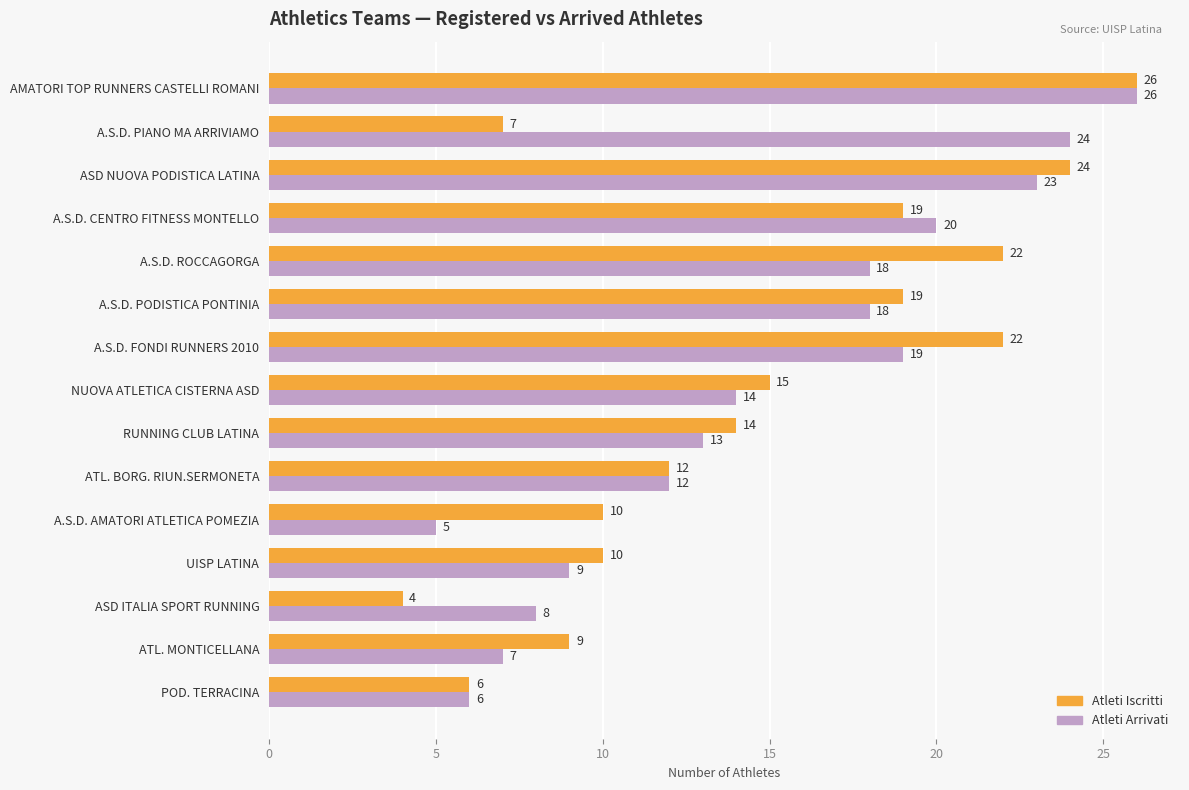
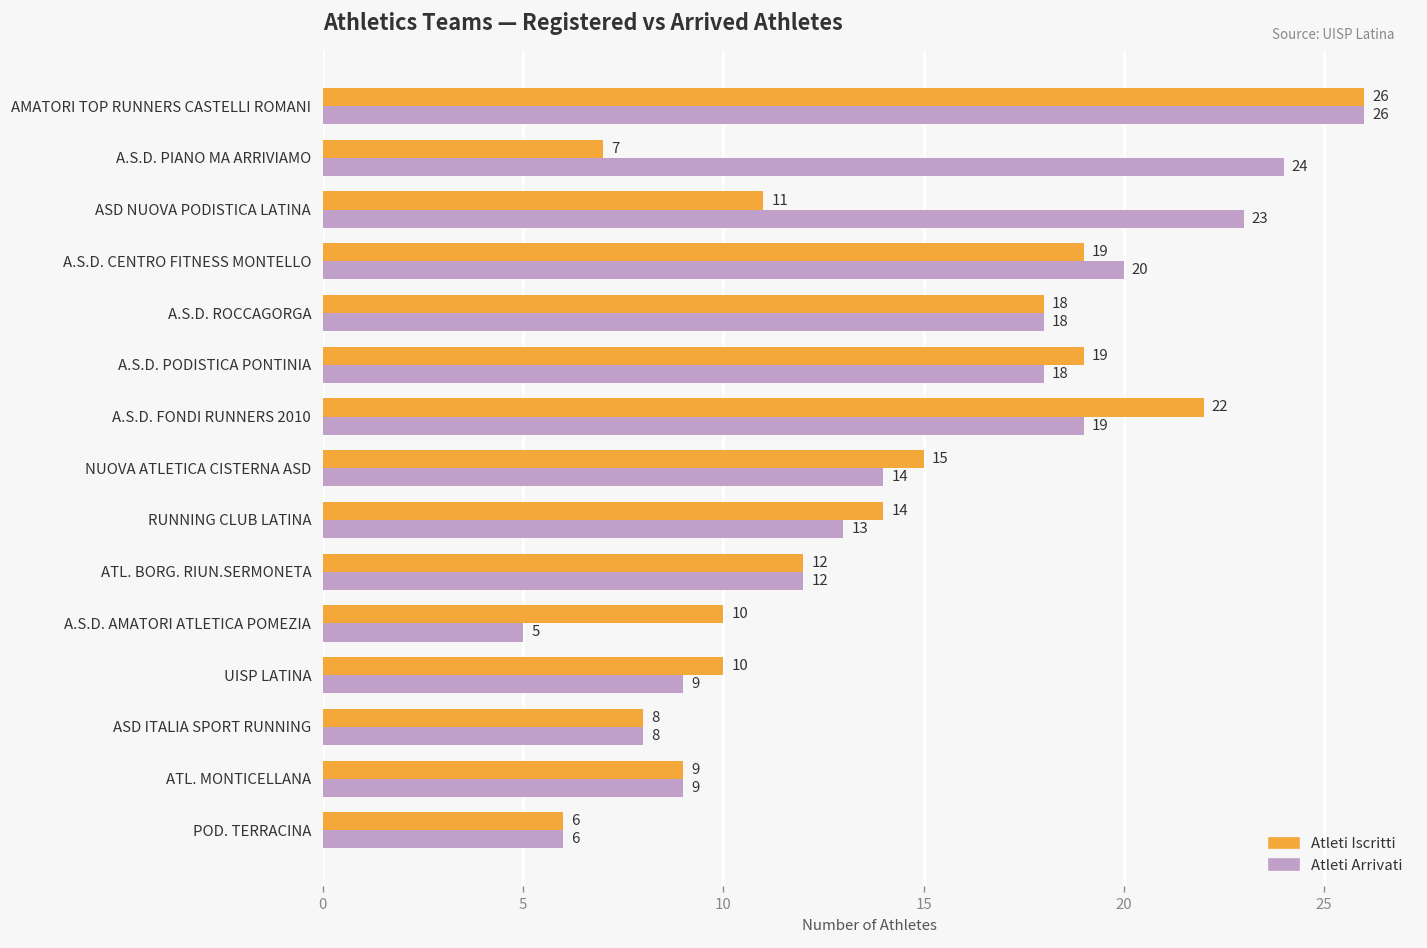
Atleti Iscritti, ASD NUOVA PODISTICA LATINA: 24 -> 11
Atleti Iscritti, A.S.D. ROCCAGORGA: 22 -> 18
Atleti Iscritti, ASD ITALIA SPORT RUNNING: 4 -> 8
Atleti Arrivati, ATL. MONTICELLANA: 7 -> 9
